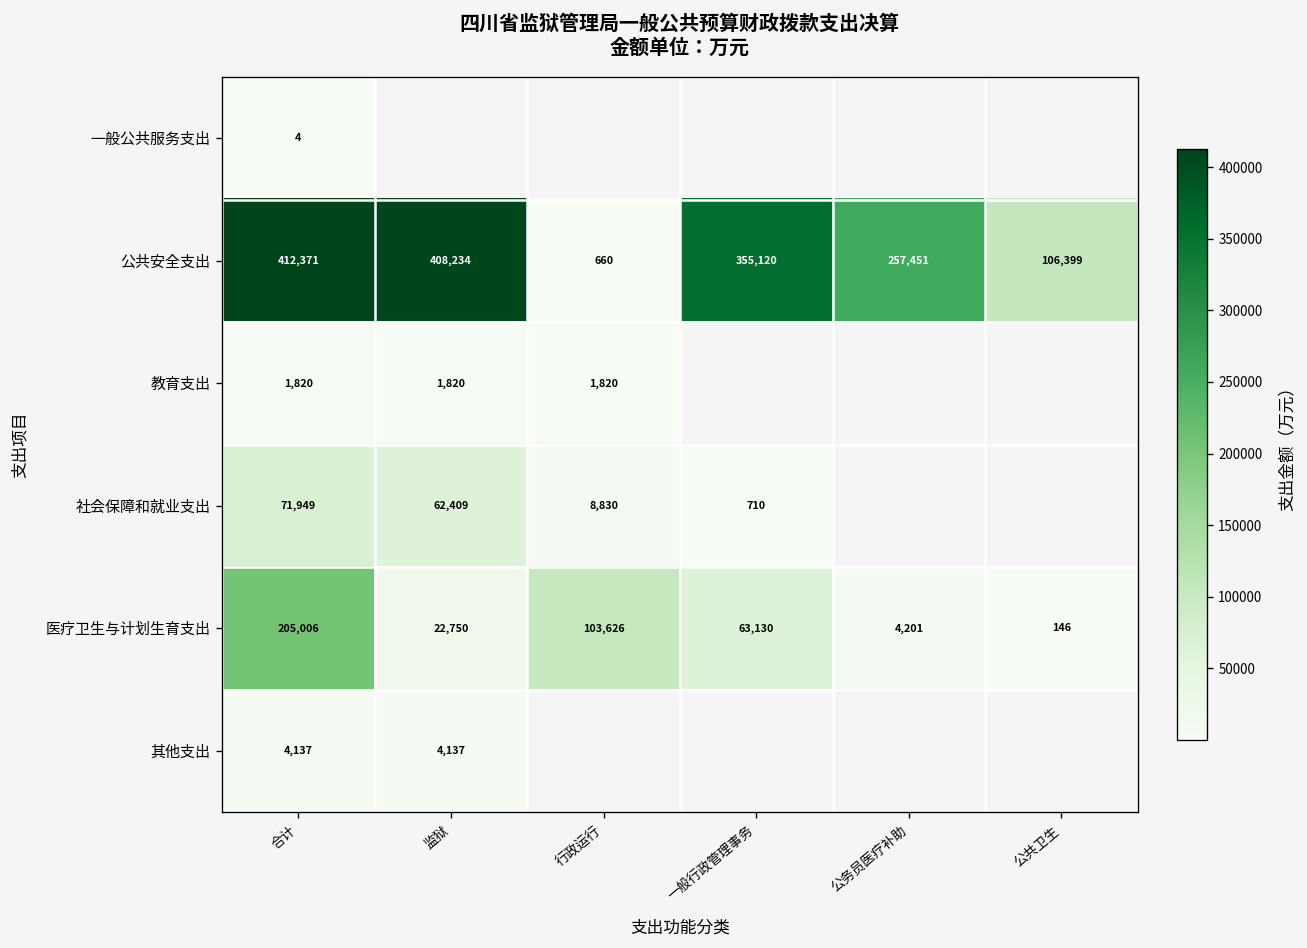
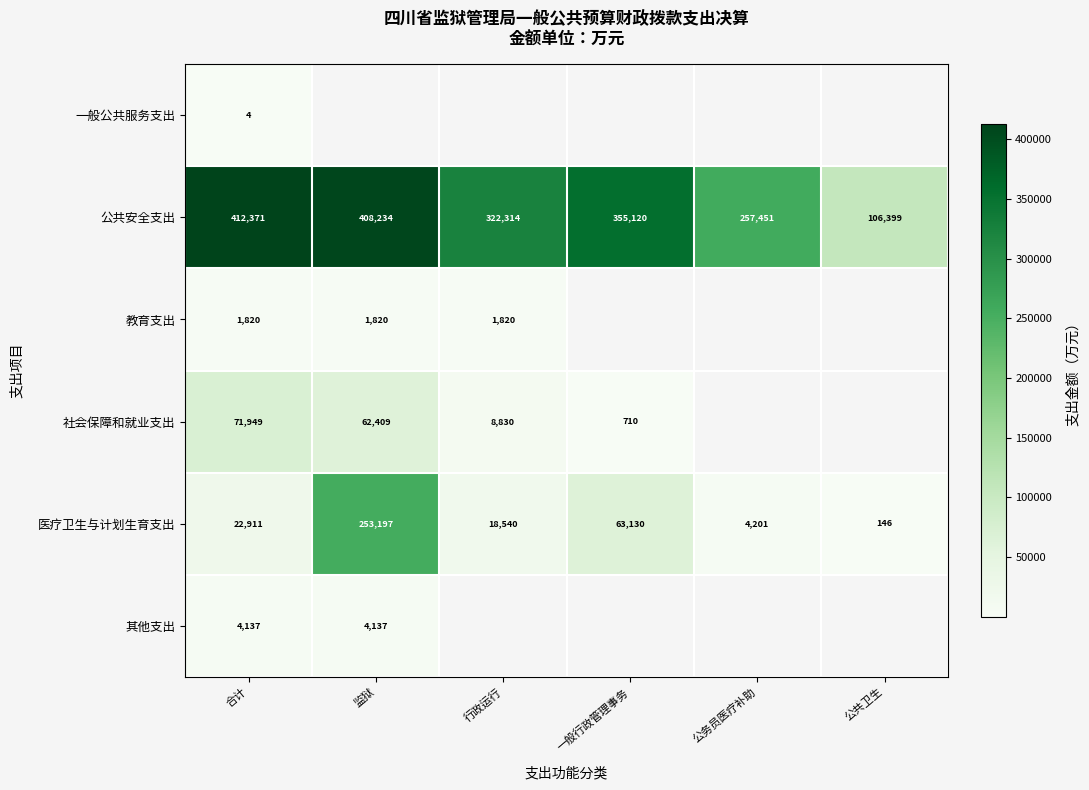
公共安全支出, 行政运行: 660 -> 322,314
医疗卫生与计划生育支出, 合计: 205,006 -> 22,911
医疗卫生与计划生育支出, 监狱: 22,750 -> 253,197
医疗卫生与计划生育支出, 行政运行: 103,626 -> 18,540
